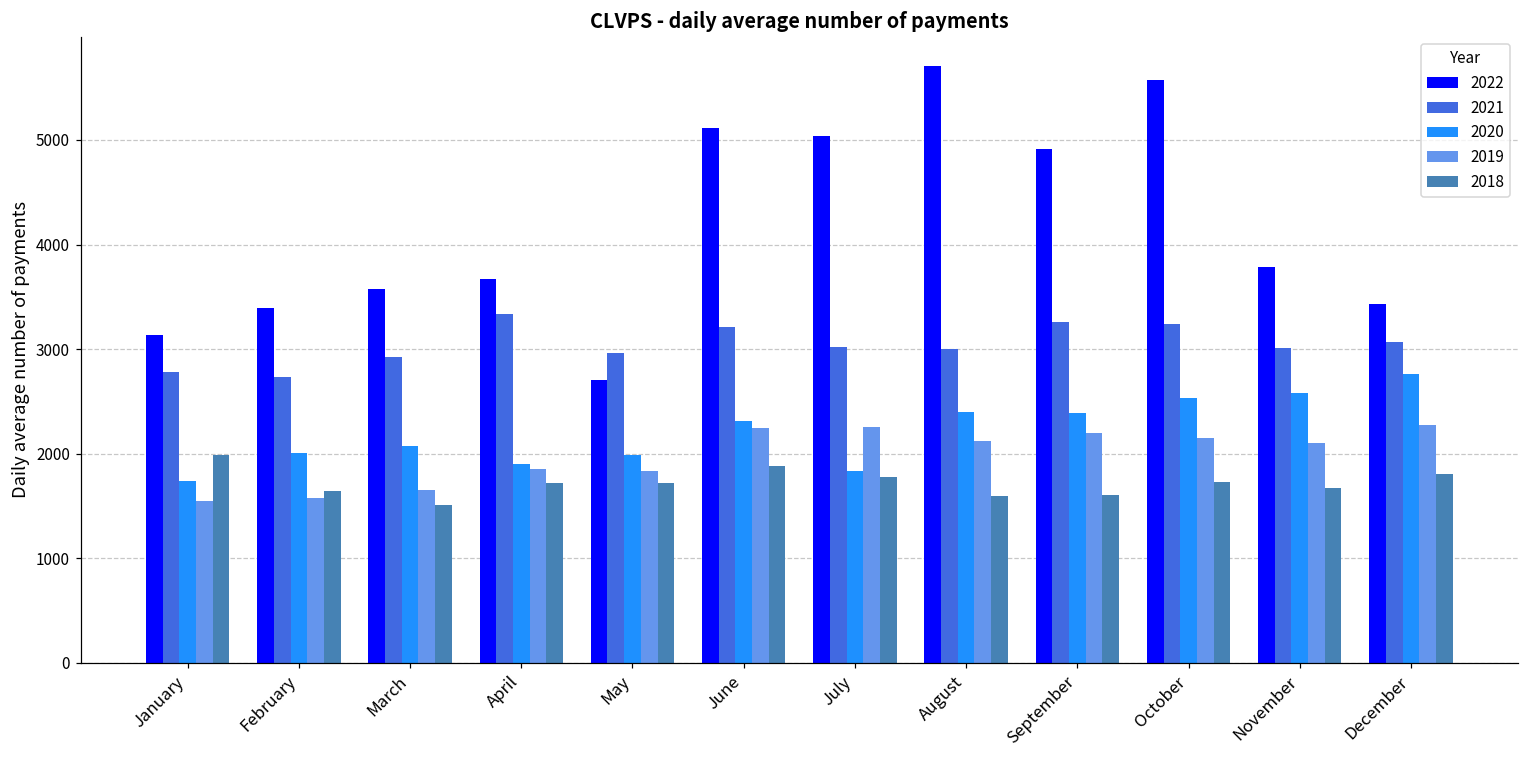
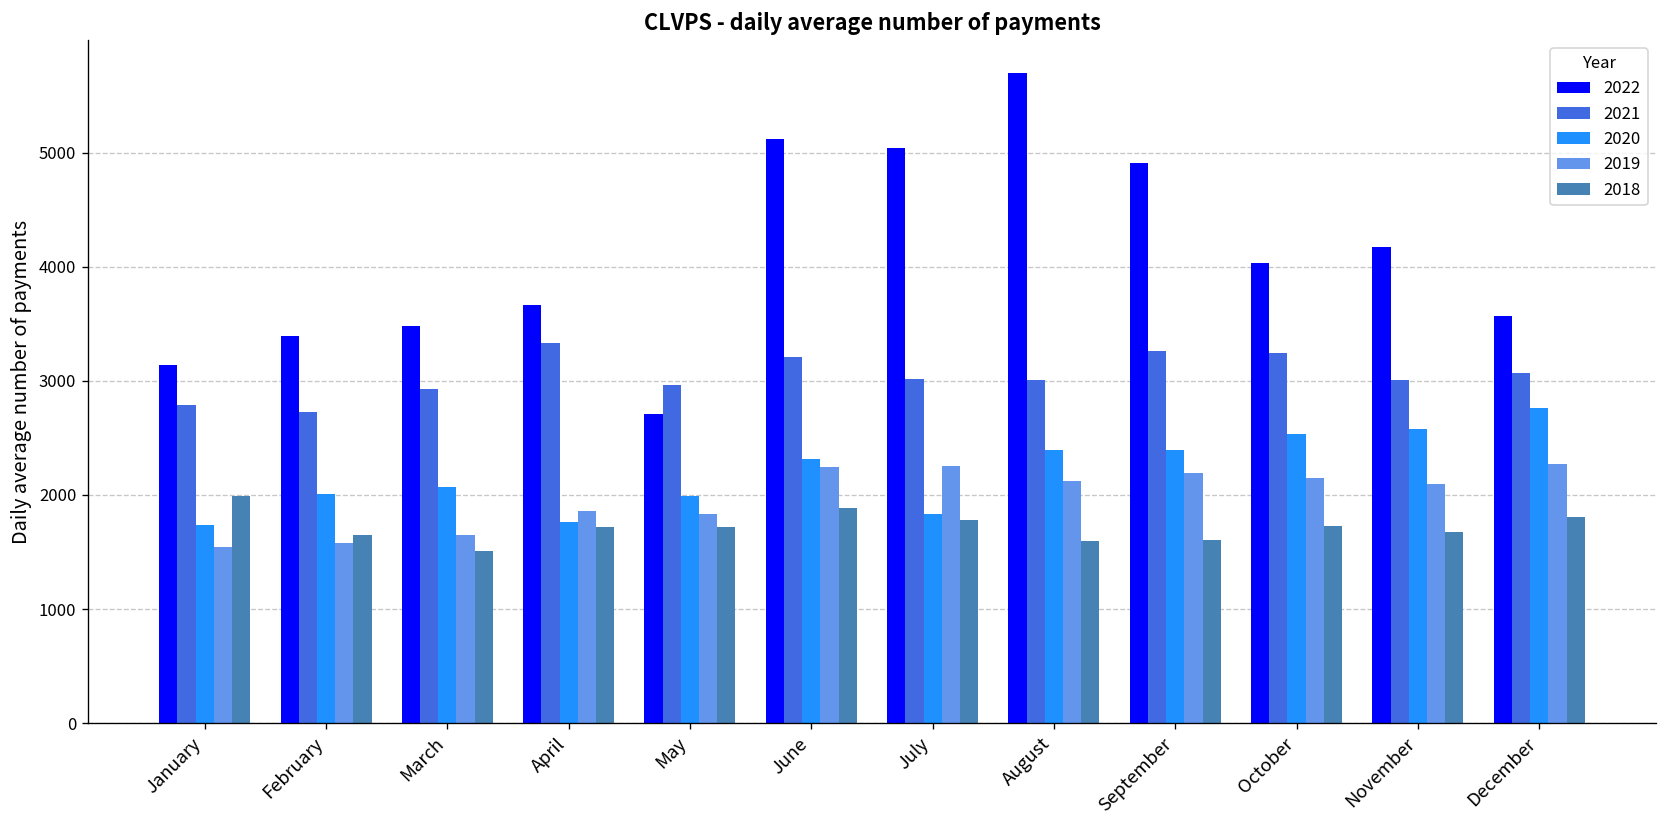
2022, March: 3600 -> 3500
2020, April: 1900 -> 1800
2022, October: 5600 -> 4000
2022, November: 3800 -> 4200
2022, December: 3400 -> 3600
